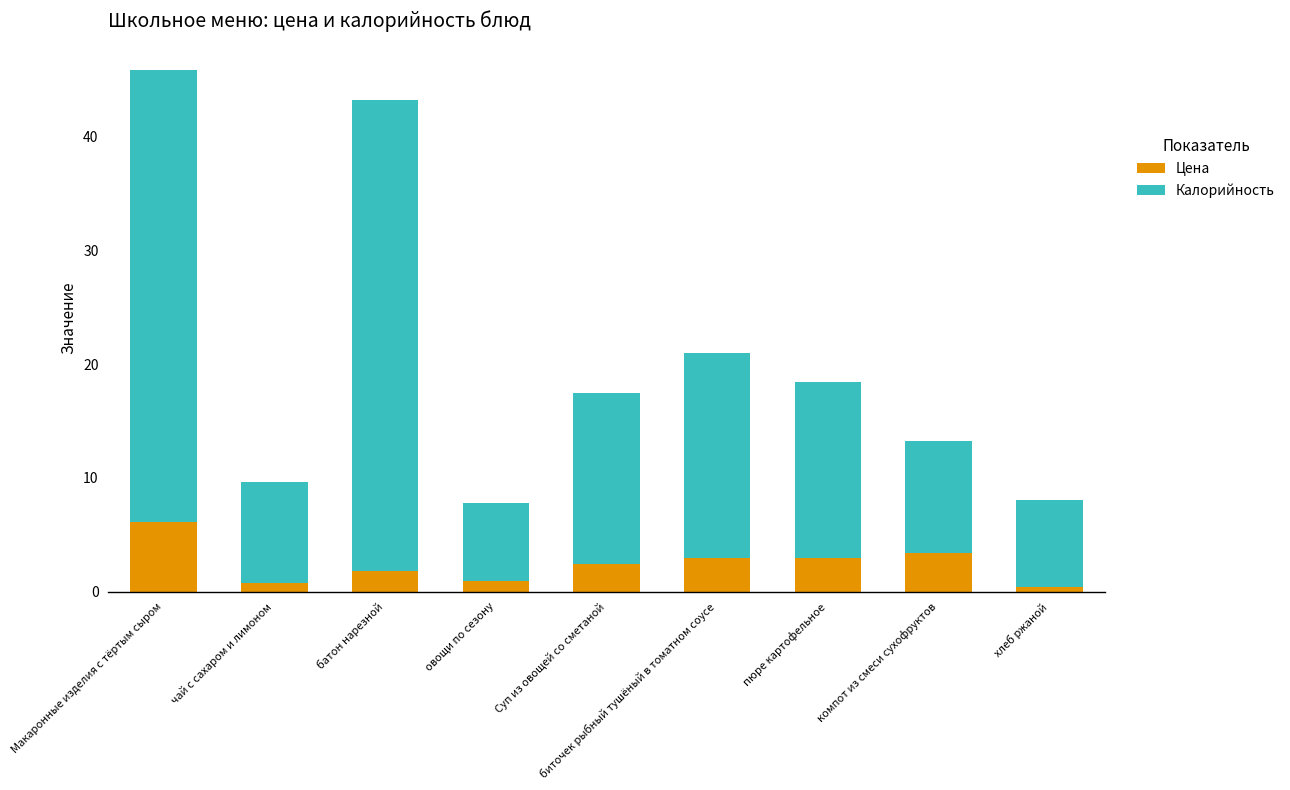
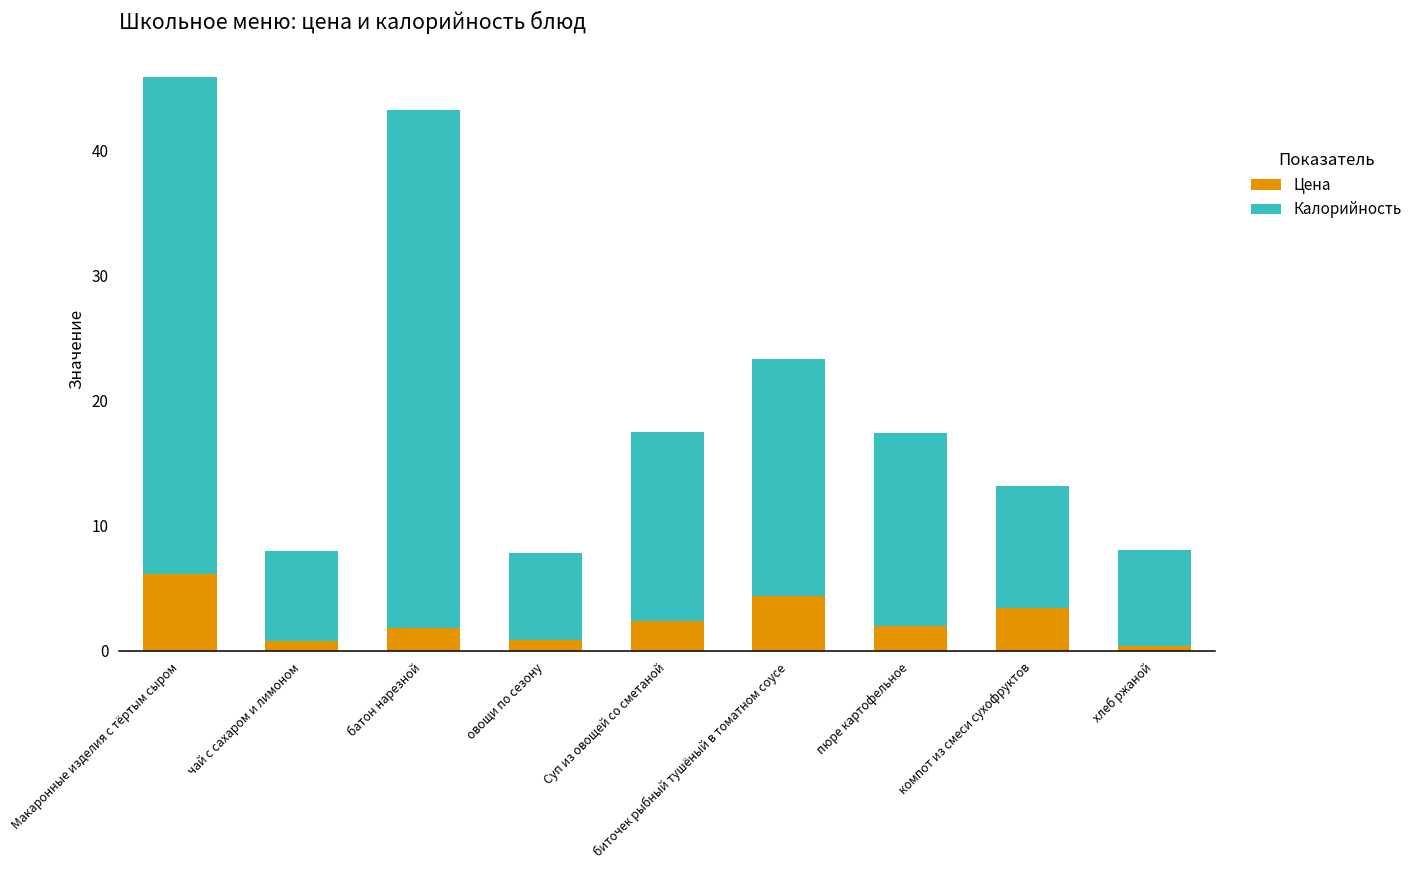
Калорийность, чай с сахаром и лимоном: 8.9 -> 7.2
Цена, биточек рыбный тушёный в томатном соусе: 3.0 -> 4.4
Калорийность, биточек рыбный тушёный в томатном соусе: 18.0 -> 18.9
Цена, пюре картофельное: 3.0 -> 2.0
